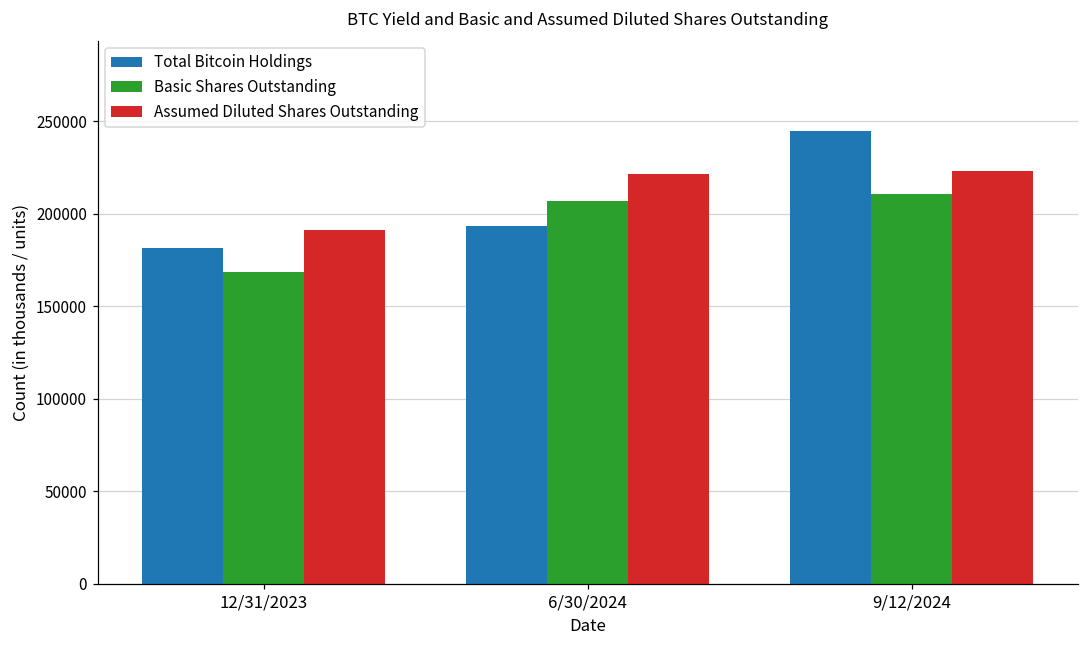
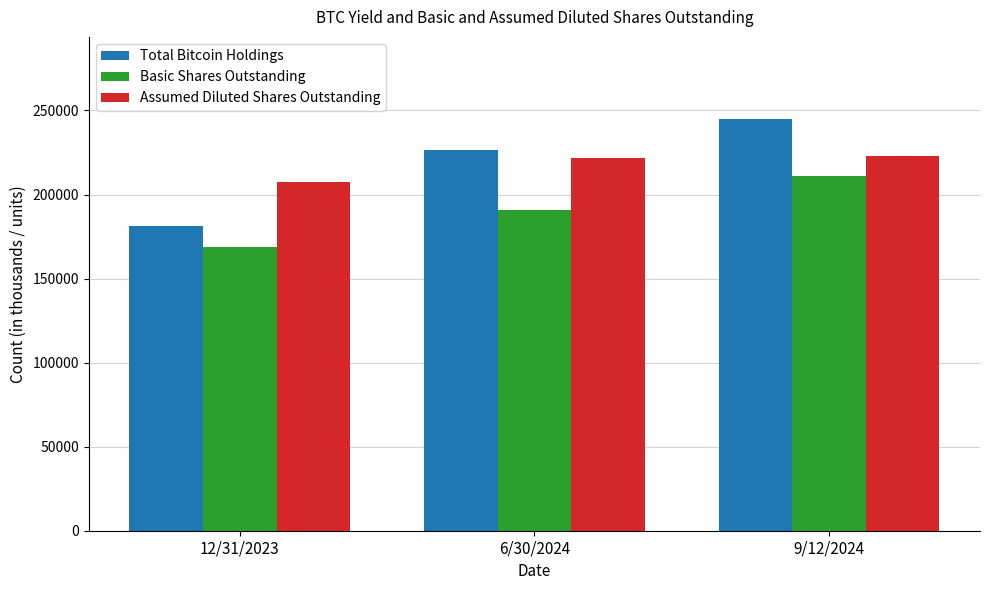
Assumed Diluted Shares Outstanding, 12/31/2023: 192000 -> 208000
Total Bitcoin Holdings, 6/30/2024: 193000 -> 226000
Basic Shares Outstanding, 6/30/2024: 207000 -> 191000
